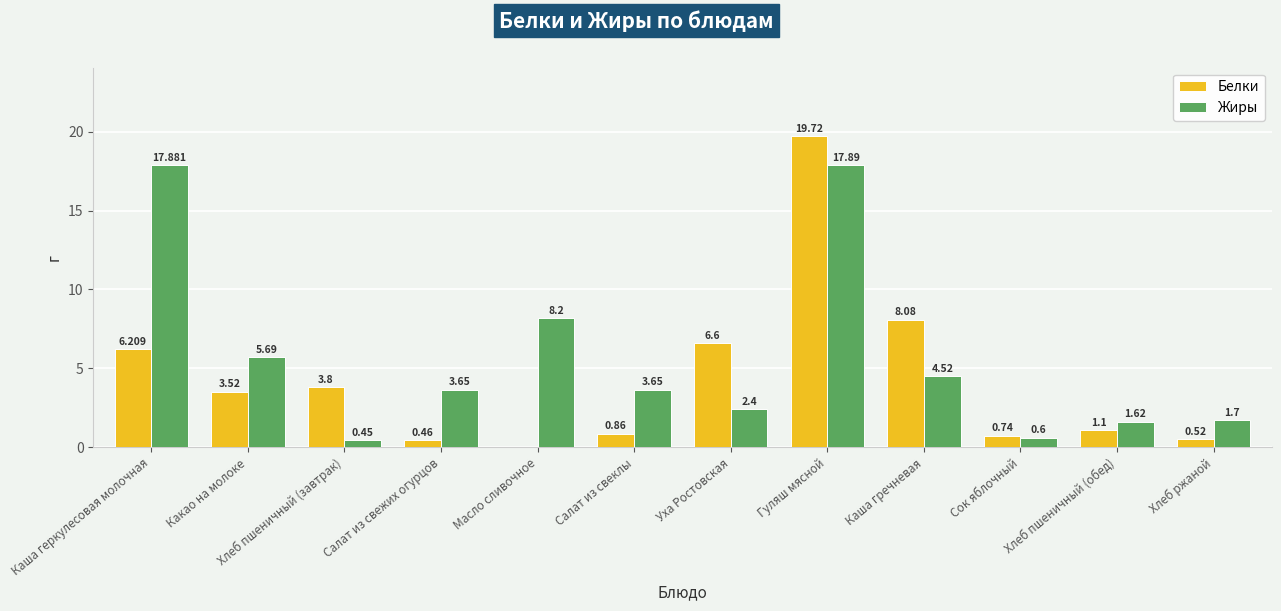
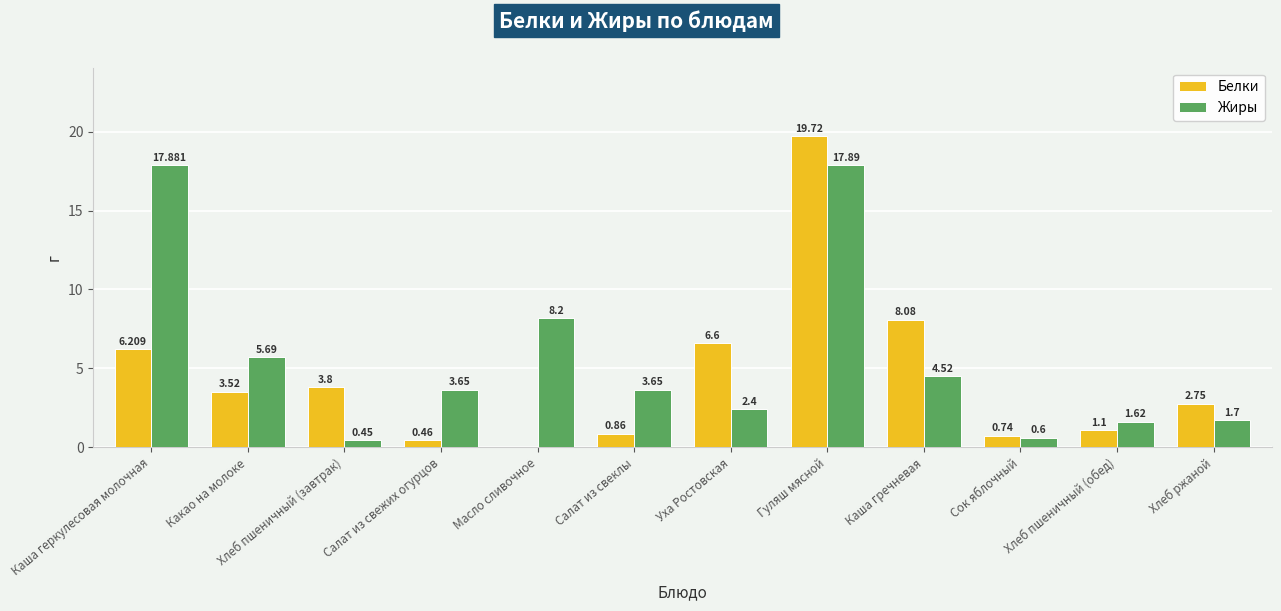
Белки, Хлеб ржаной: 0.52 -> 2.75
